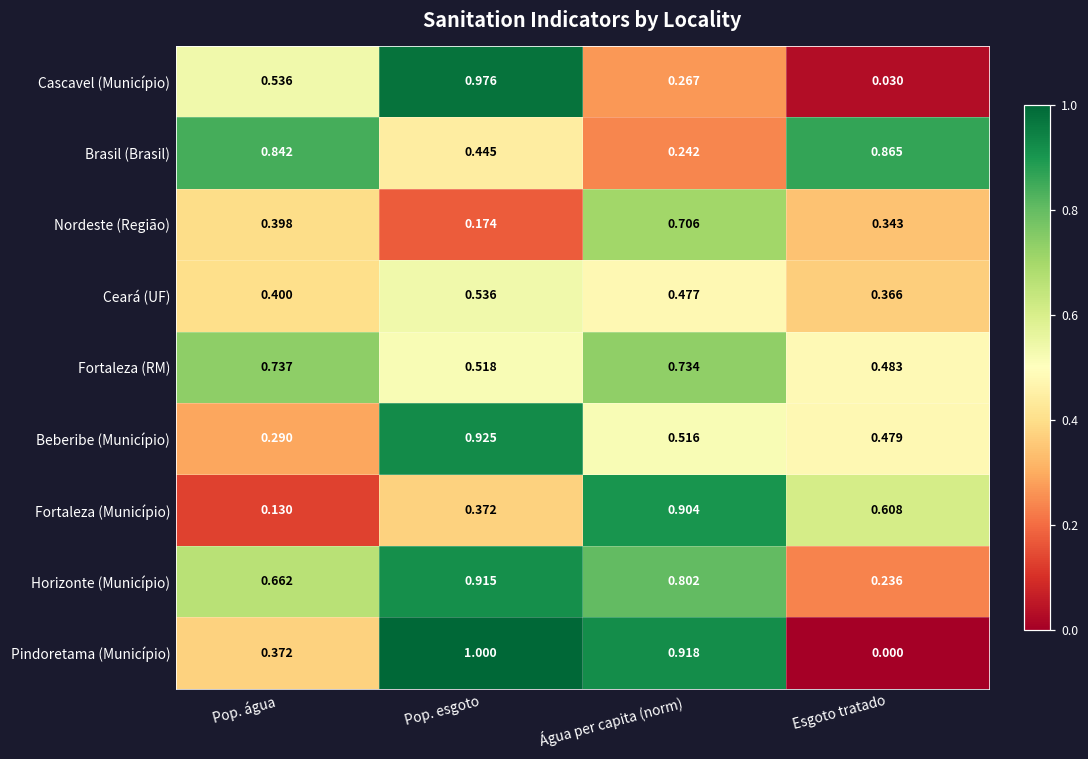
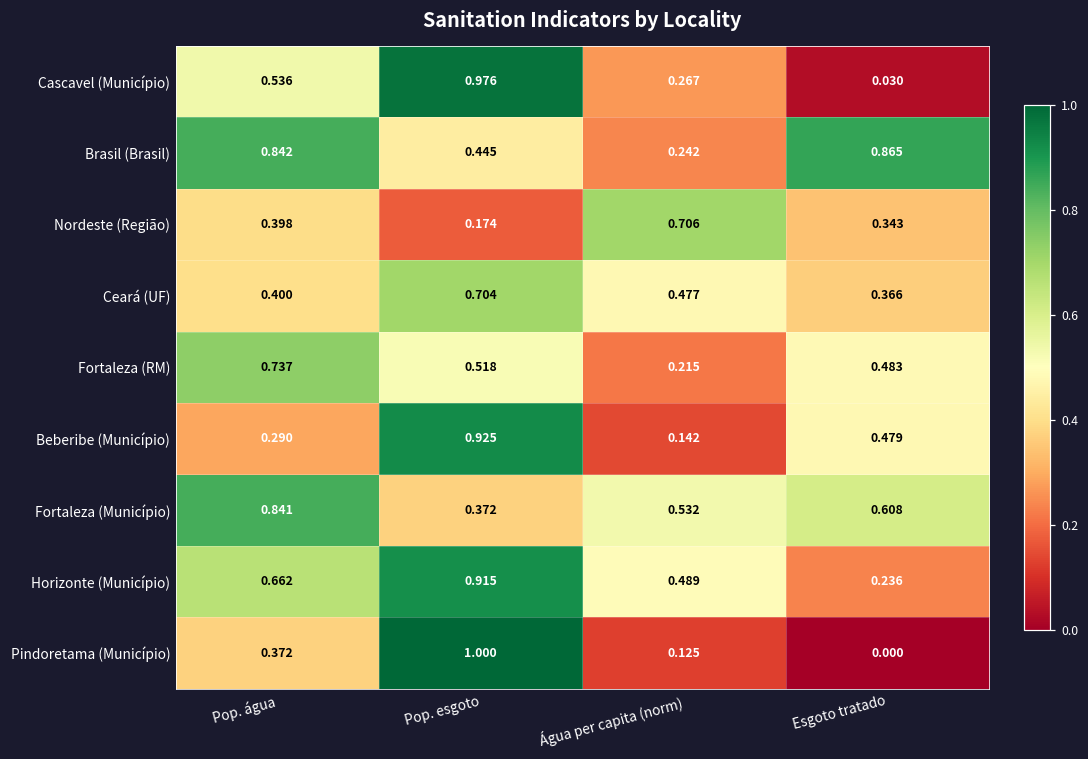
Ceará (UF), Pop. esgoto: 0.536 -> 0.704
Fortaleza (RM), Água per capita (norm): 0.734 -> 0.215
Beberibe (Município), Água per capita (norm): 0.516 -> 0.142
Fortaleza (Município), Pop. água: 0.130 -> 0.841
Fortaleza (Município), Água per capita (norm): 0.904 -> 0.532
Horizonte (Município), Água per capita (norm): 0.802 -> 0.489
Pindoretama (Município), Água per capita (norm): 0.918 -> 0.125
